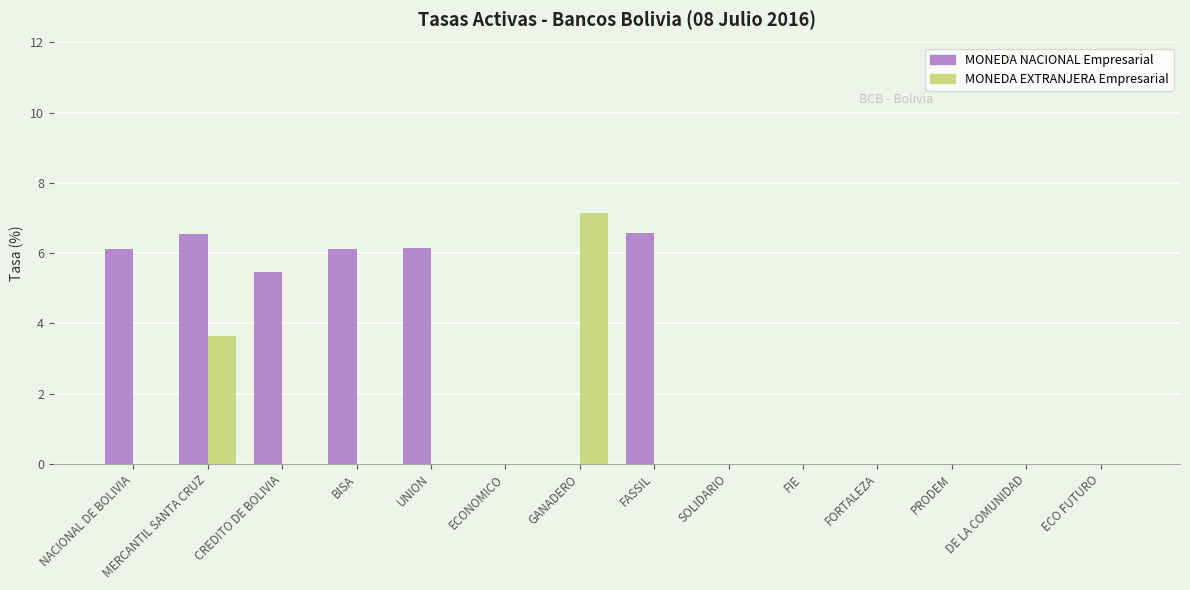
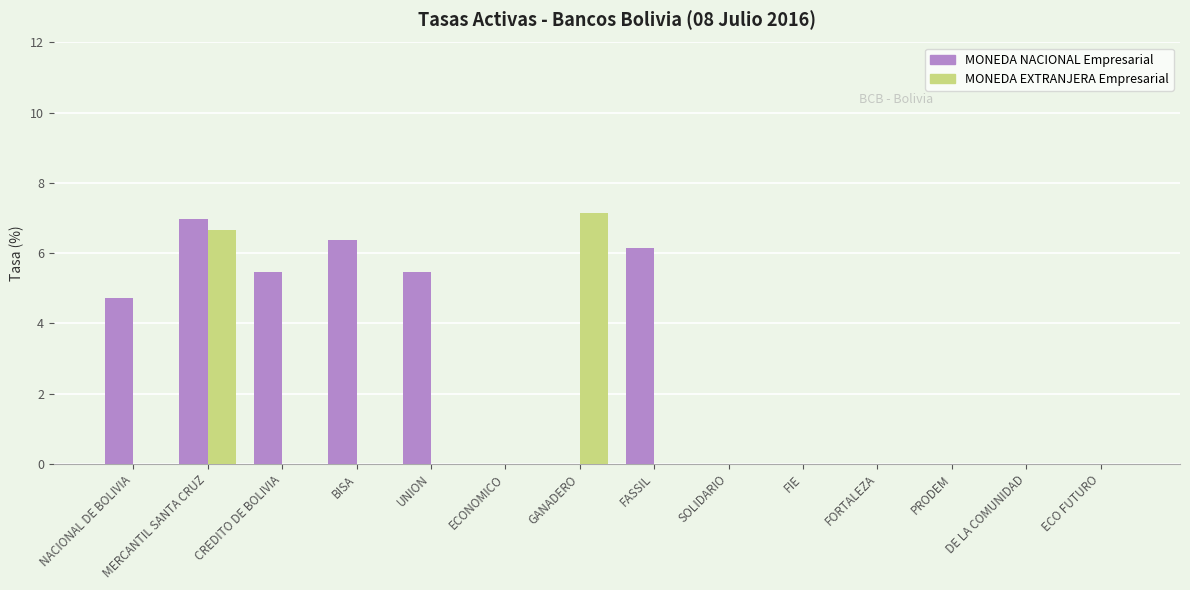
MONEDA NACIONAL Empresarial, NACIONAL DE BOLIVIA: 6.1 -> 4.7
MONEDA NACIONAL Empresarial, MERCANTIL SANTA CRUZ: 6.6 -> 7.0
MONEDA EXTRANJERA Empresarial, MERCANTIL SANTA CRUZ: 3.7 -> 6.7
MONEDA NACIONAL Empresarial, BISA: 6.1 -> 6.4
MONEDA NACIONAL Empresarial, UNION: 6.1 -> 5.5
MONEDA NACIONAL Empresarial, FASSIL: 6.6 -> 6.2
